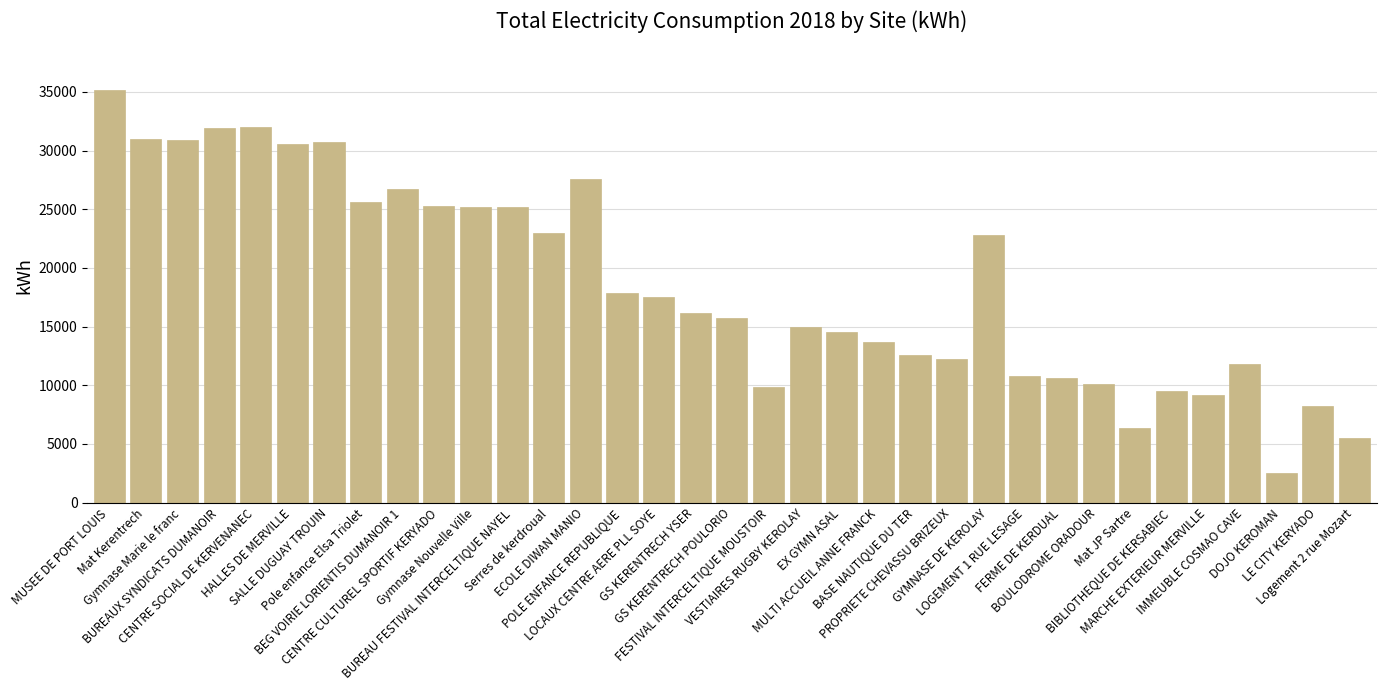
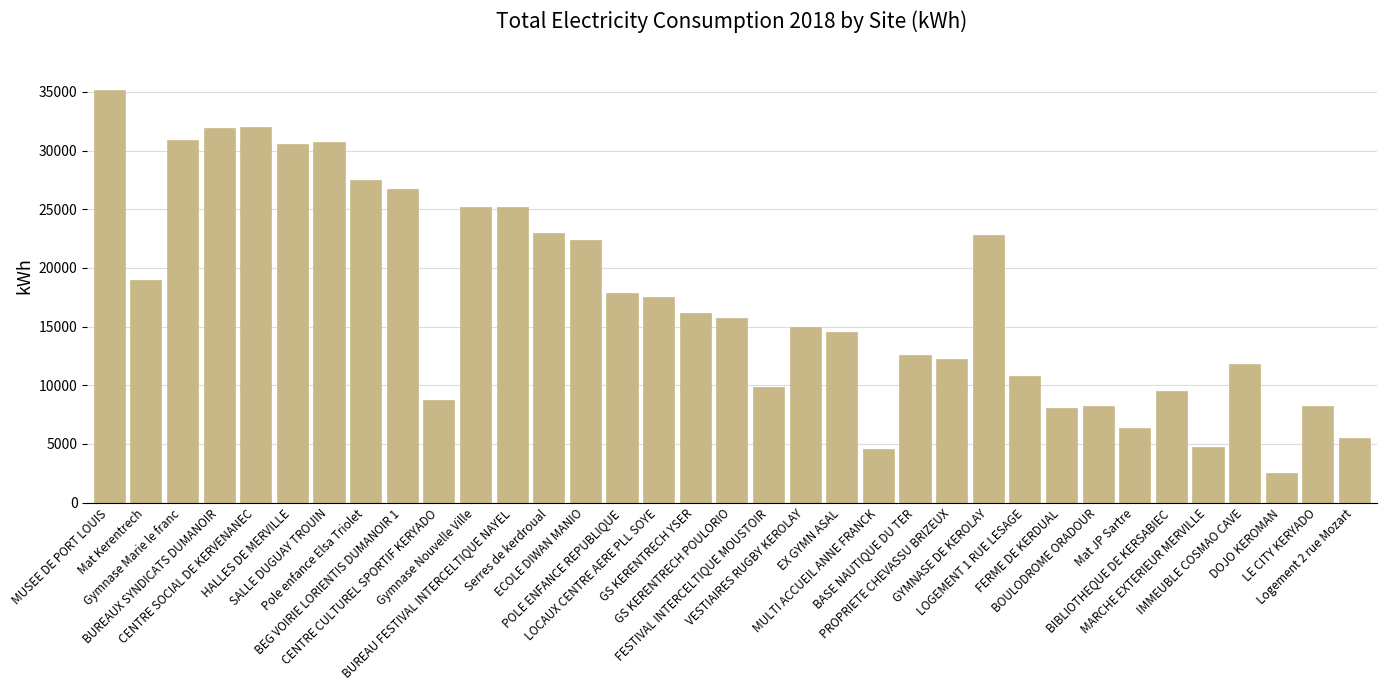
Mat Kerentrech: 31000 -> 19000
Pole enfance Elsa Triolet: 25600 -> 27500
CENTRE CULTUREL SPORTIF KERYADO: 25200 -> 8800
ECOLE DIWAN MANIO: 27600 -> 22400
MULTI ACCUEIL ANNE FRANCK: 13700 -> 4600
FERME DE KERDUAL: 10600 -> 8100
BOULODROME ORADOUR: 10100 -> 8300
MARCHE EXTERIEUR MERVILLE: 9200 -> 4700
